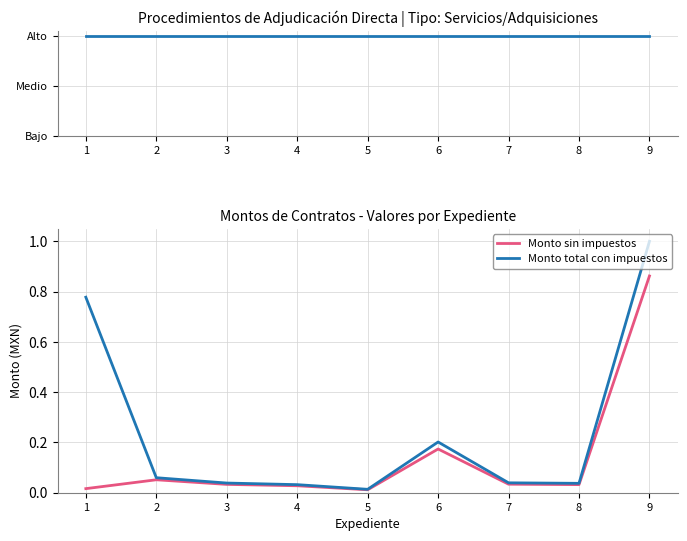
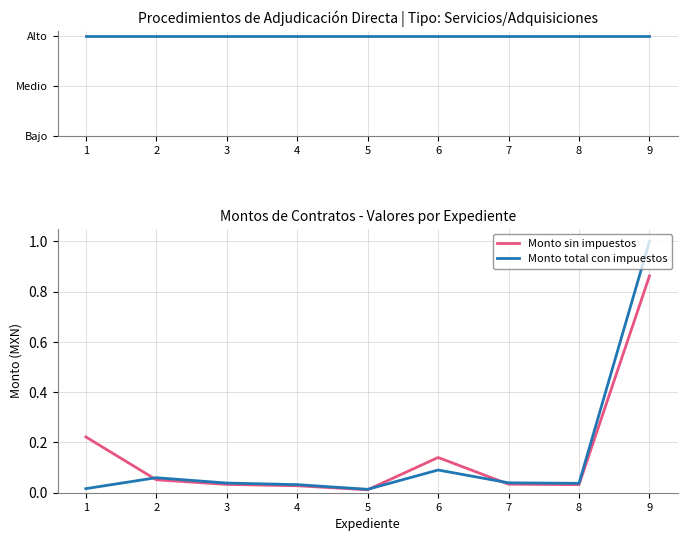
Montos de Contratos - Valores por Expediente, Monto sin impuestos, 1: 0.02 -> 0.22
Montos de Contratos - Valores por Expediente, Monto total con impuestos, 1: 0.78 -> 0.02
Montos de Contratos - Valores por Expediente, Monto sin impuestos, 6: 0.17 -> 0.14
Montos de Contratos - Valores por Expediente, Monto total con impuestos, 6: 0.20 -> 0.09
